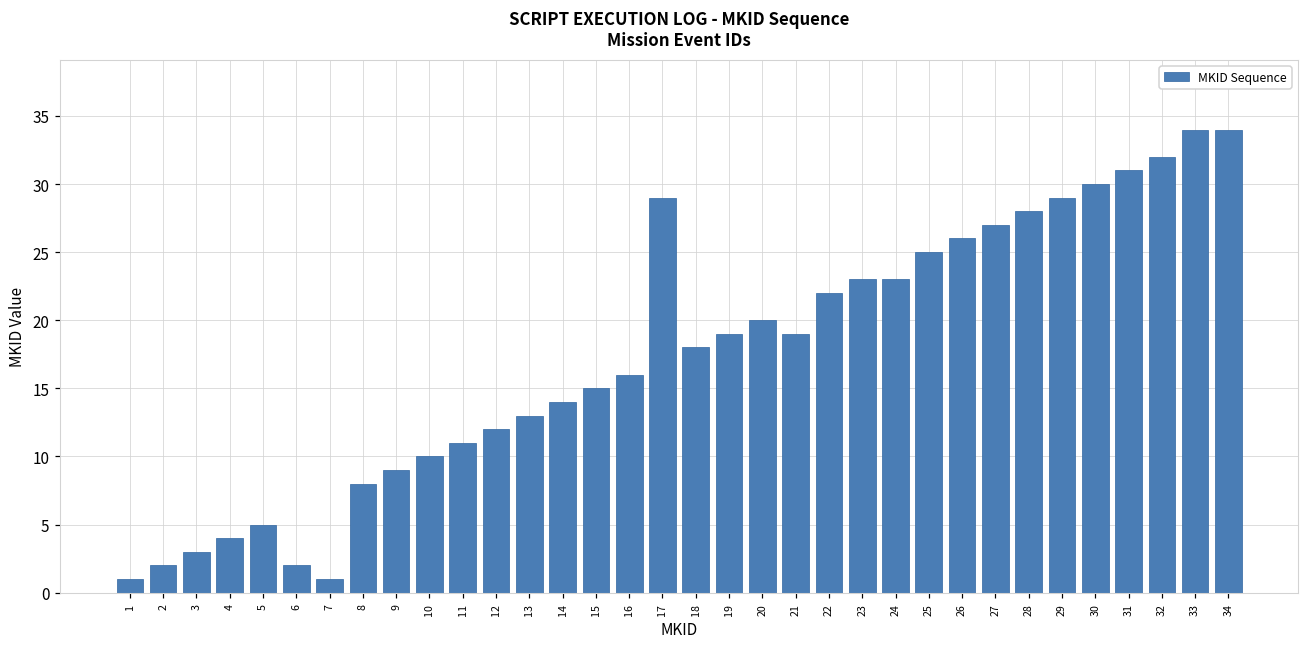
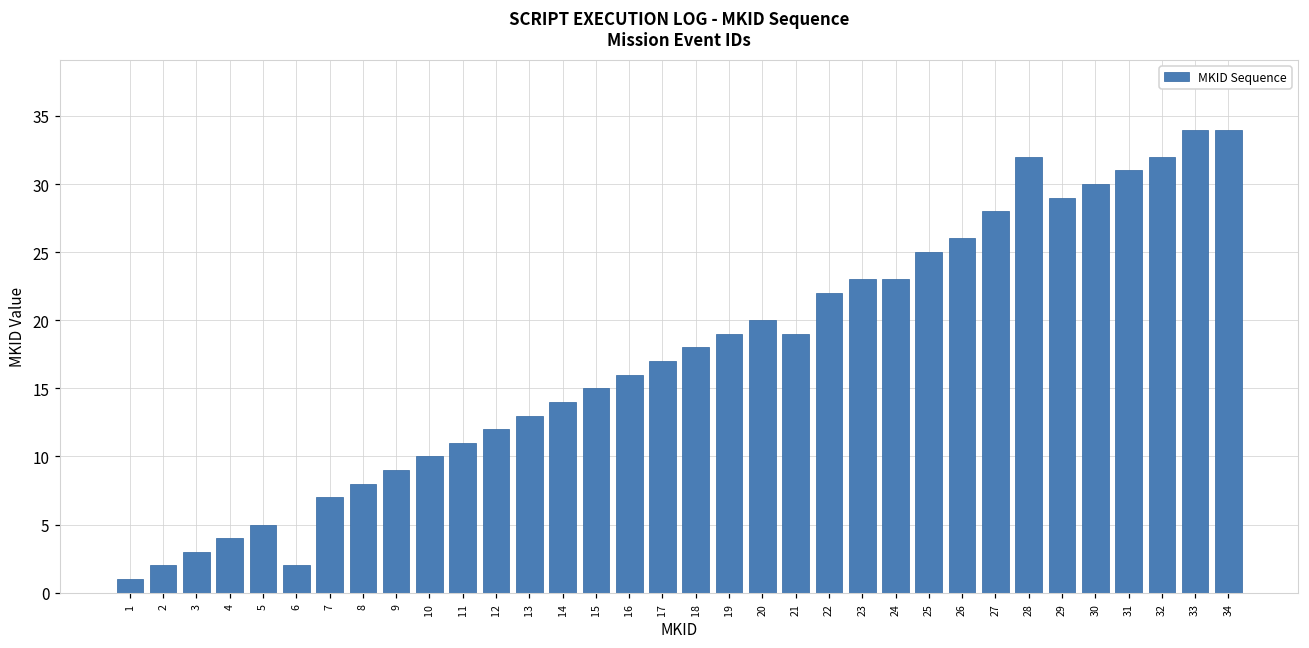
7: 1 -> 7
17: 29 -> 17
27: 27 -> 28
28: 28 -> 32
